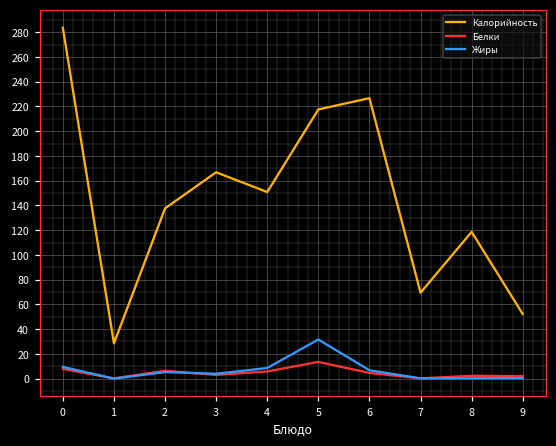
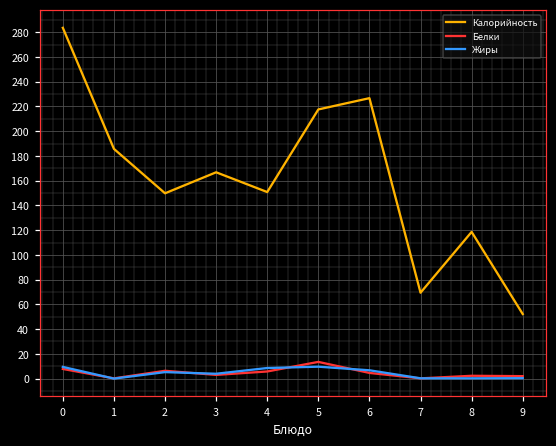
Калорийность, 1: 28 -> 186
Калорийность, 2: 138 -> 150
Жиры, 5: 32 -> 10
